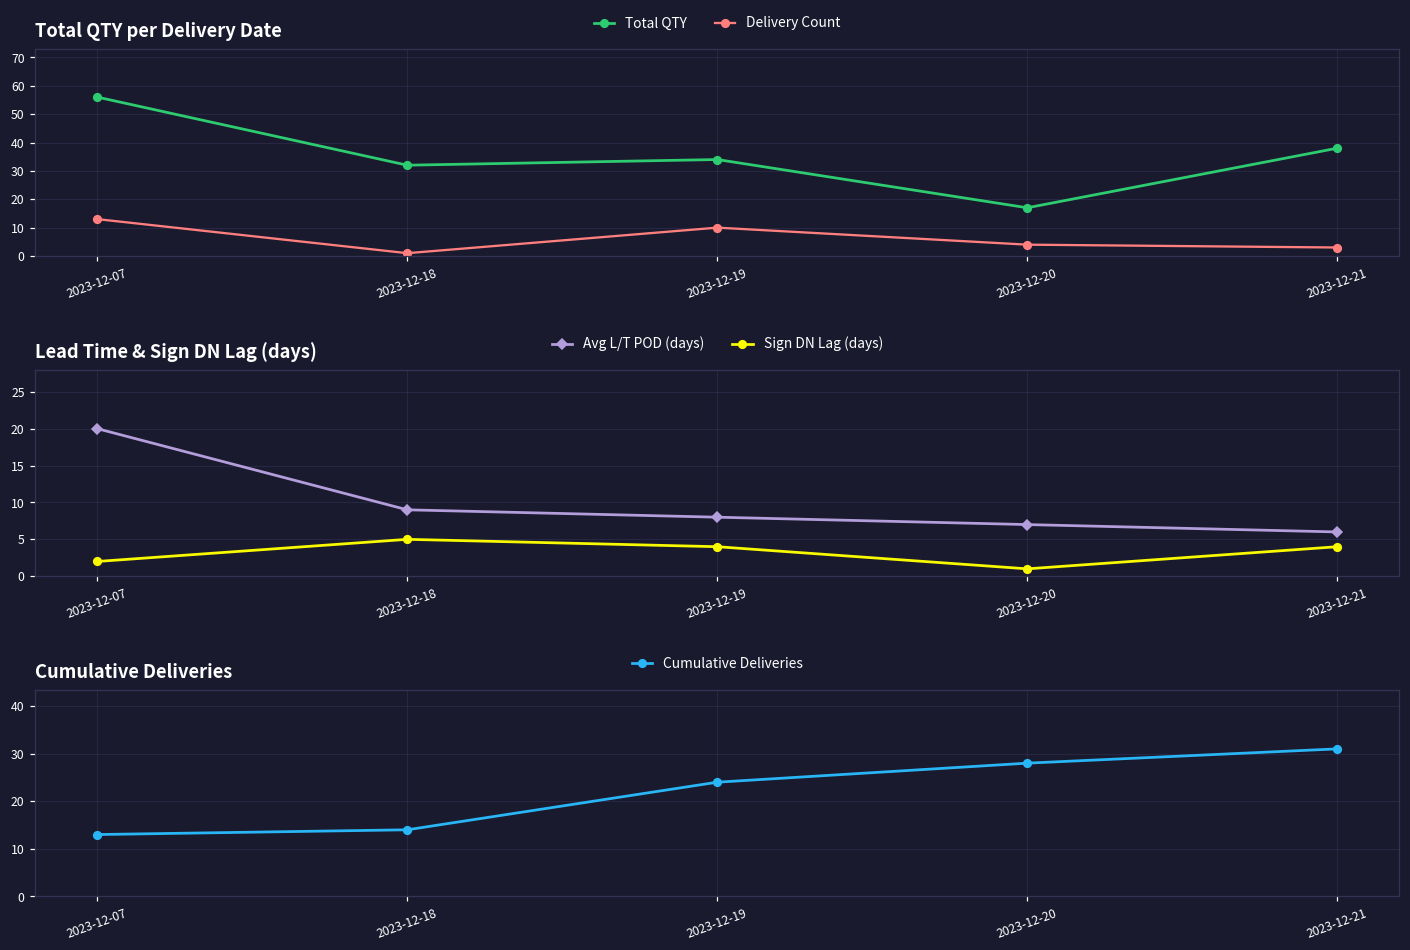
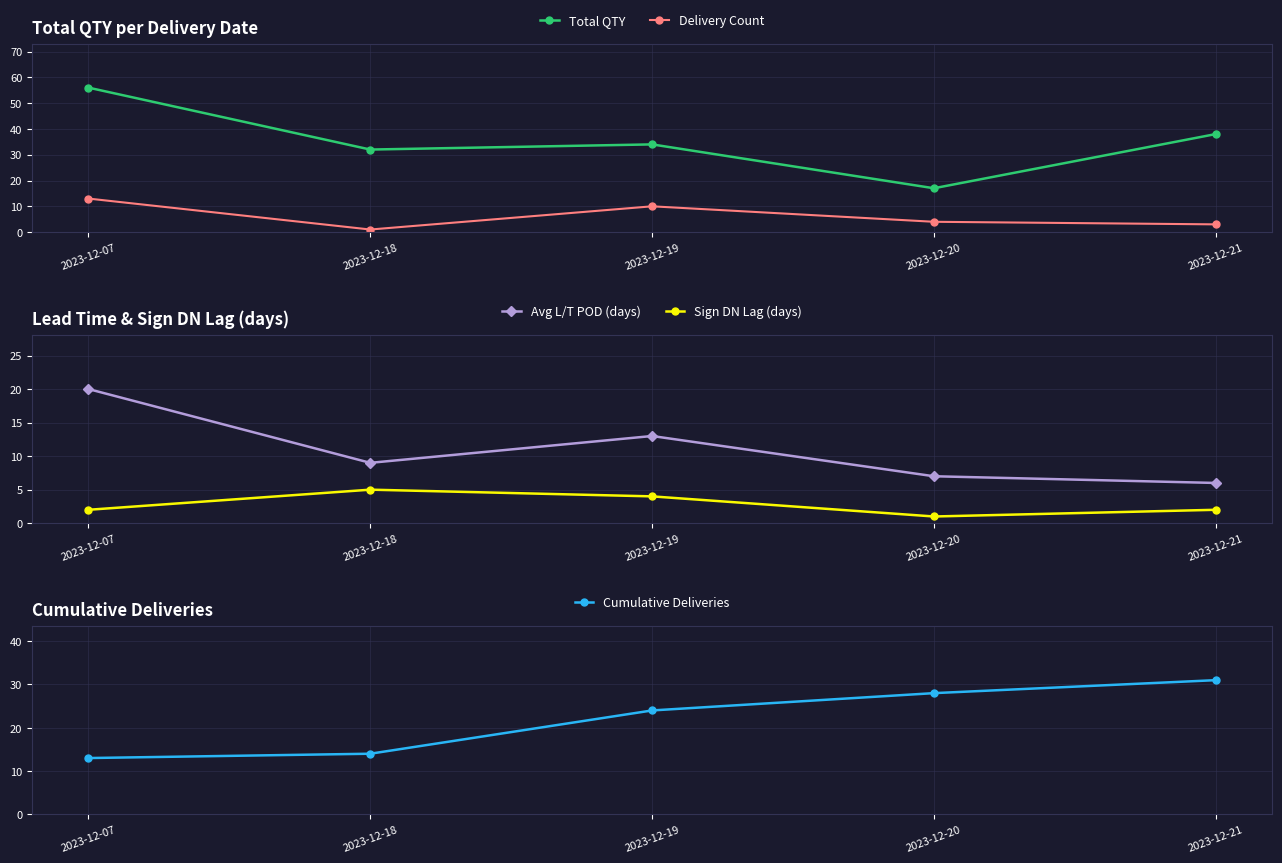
Lead Time & Sign DN Lag (days), Avg L/T POD (days), 2023-12-19: 8 -> 13
Lead Time & Sign DN Lag (days), Sign DN Lag (days), 2023-12-21: 4 -> 2
